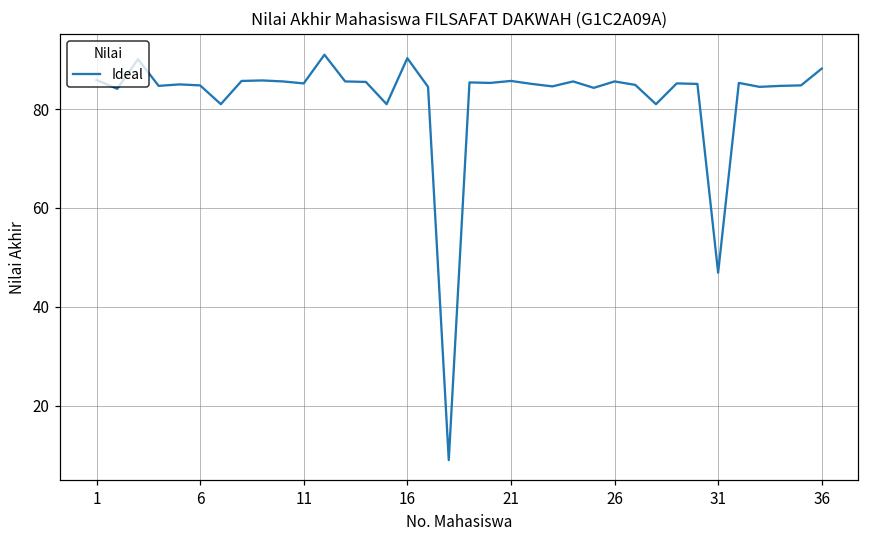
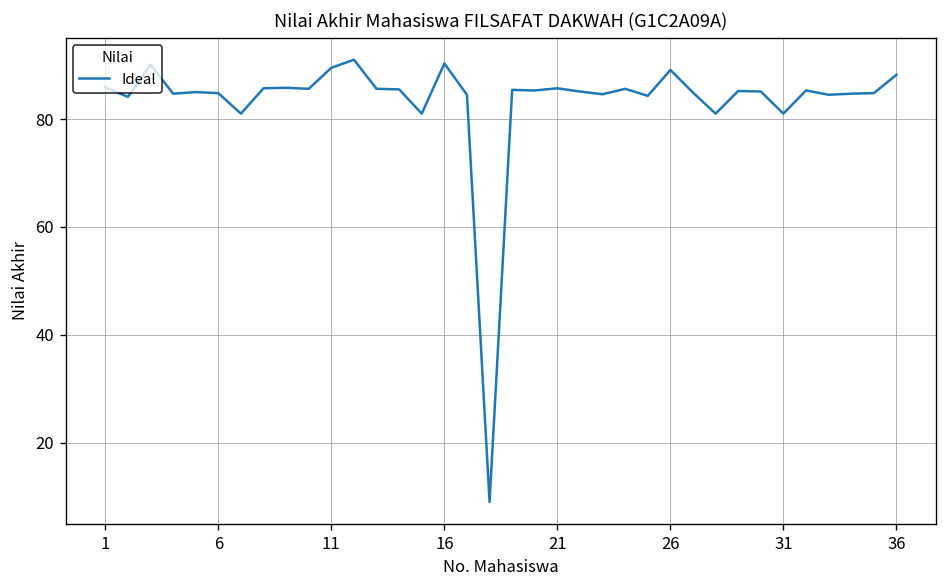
11: 85 -> 90
26: 86 -> 89
31: 47 -> 81
